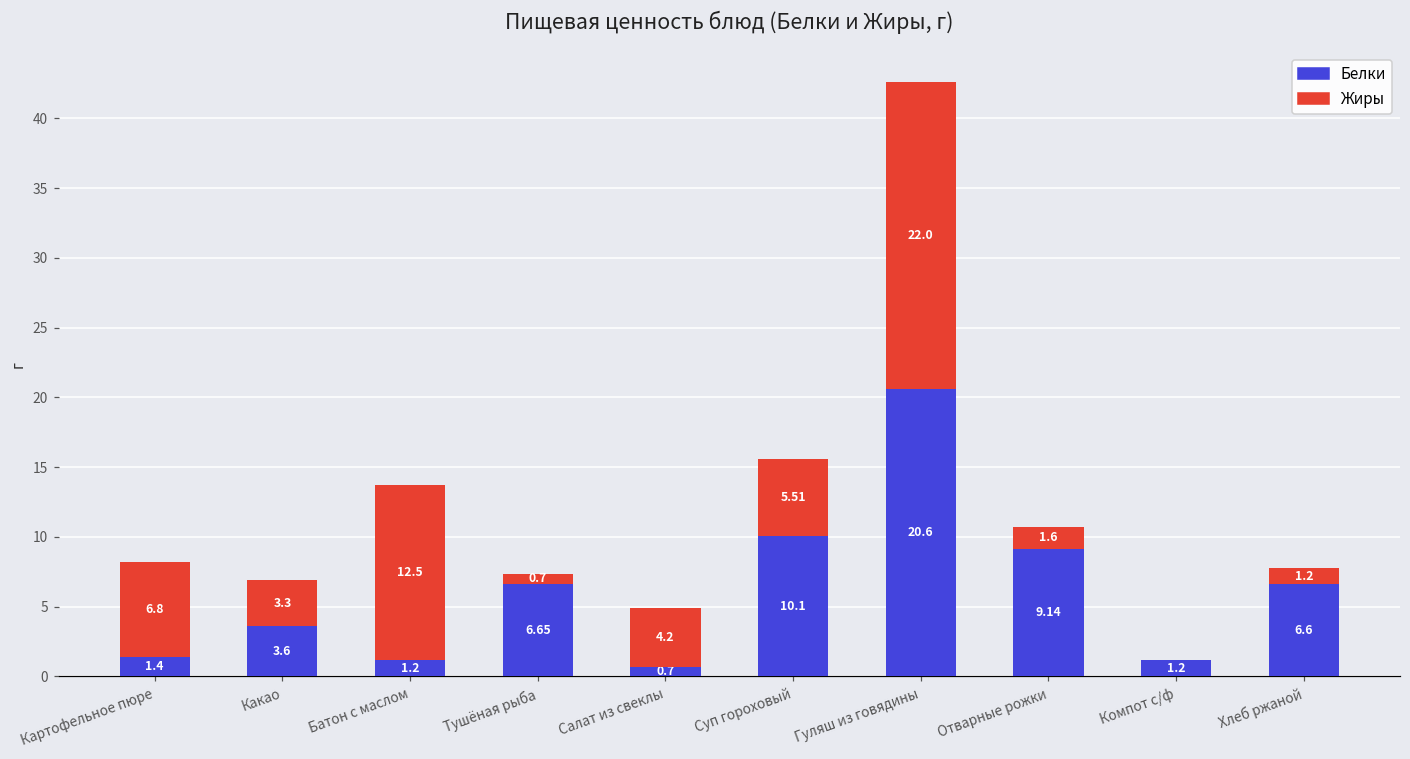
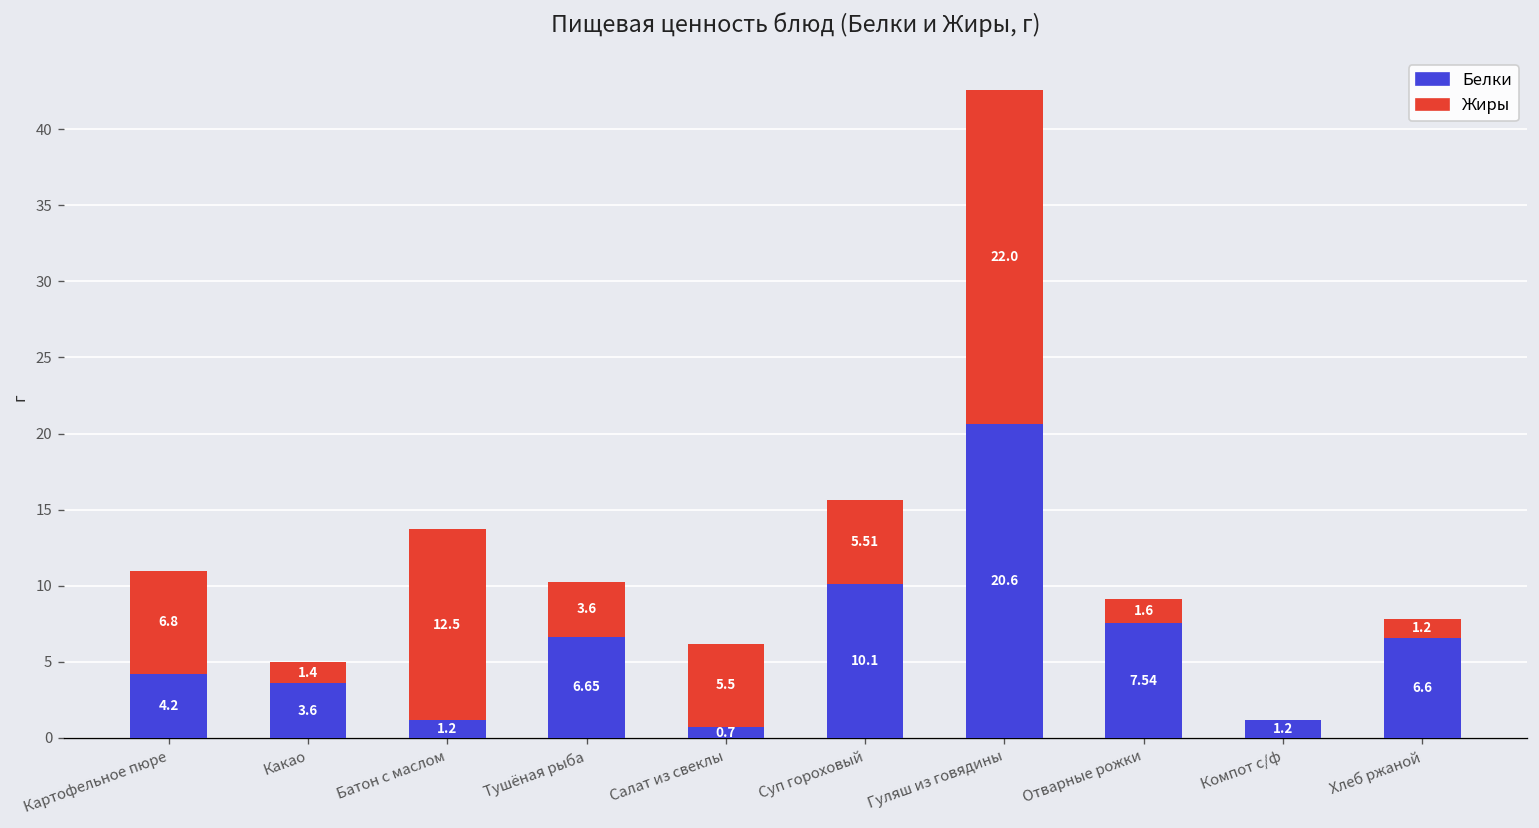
Белки, Картофельное пюре: 1.4 -> 4.2
Жиры, Какао: 3.3 -> 1.4
Жиры, Тушёная рыба: 0.7 -> 3.6
Жиры, Салат из свеклы: 4.2 -> 5.5
Белки, Отварные рожки: 9.14 -> 7.54
